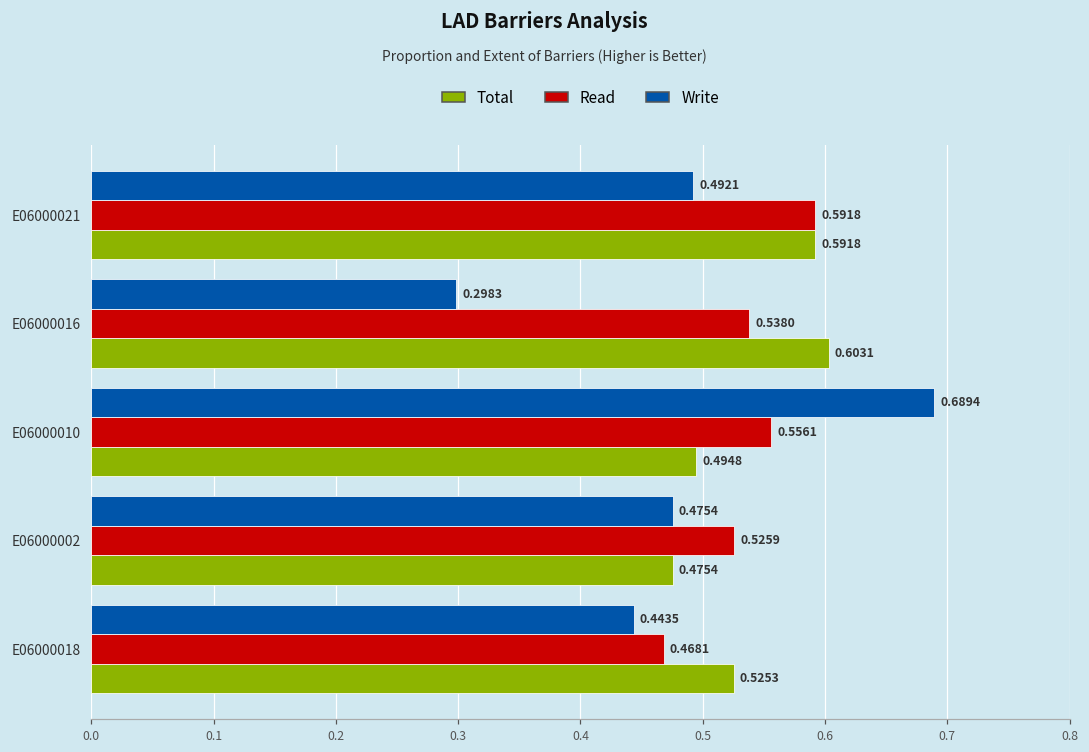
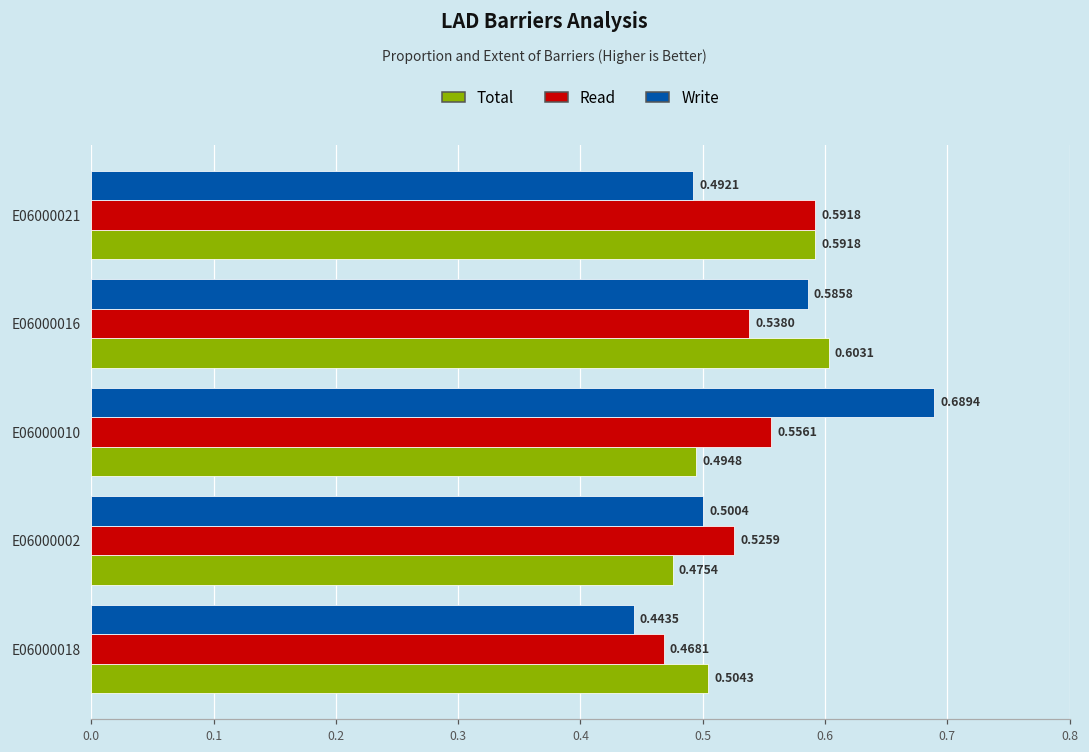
Write, E06000016: 0.2983 -> 0.5858
Write, E06000002: 0.4754 -> 0.5004
Total, E06000018: 0.5253 -> 0.5043
